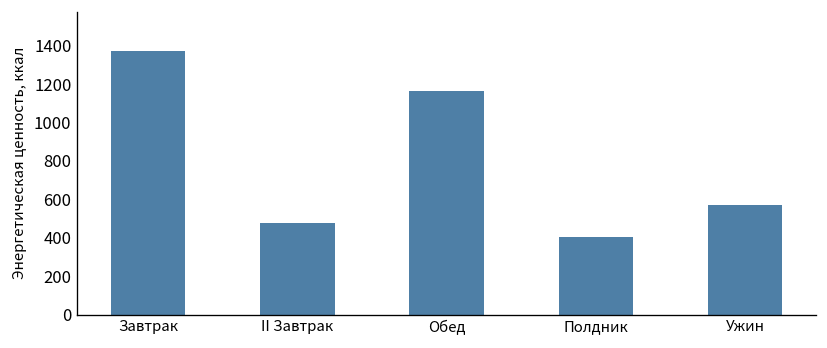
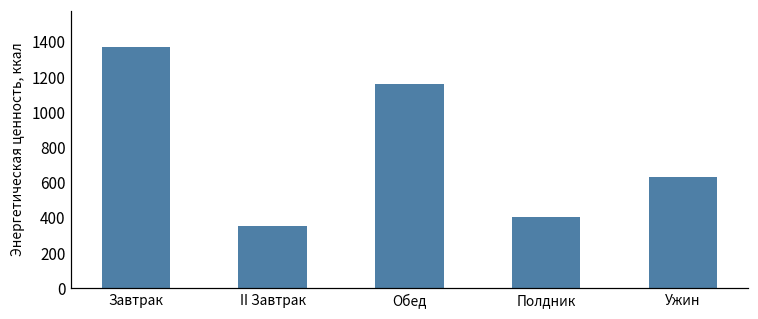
II Завтрак: 480 -> 350
Ужин: 570 -> 630
